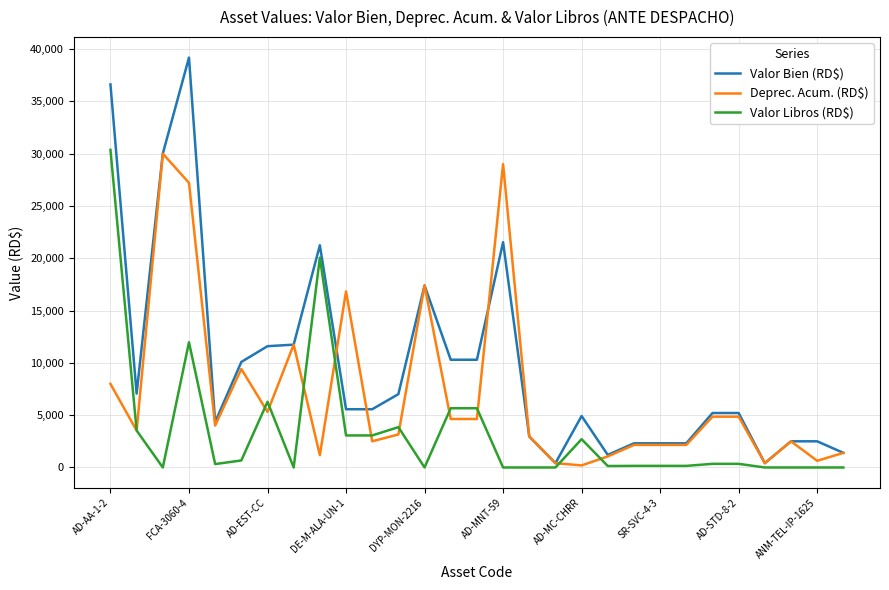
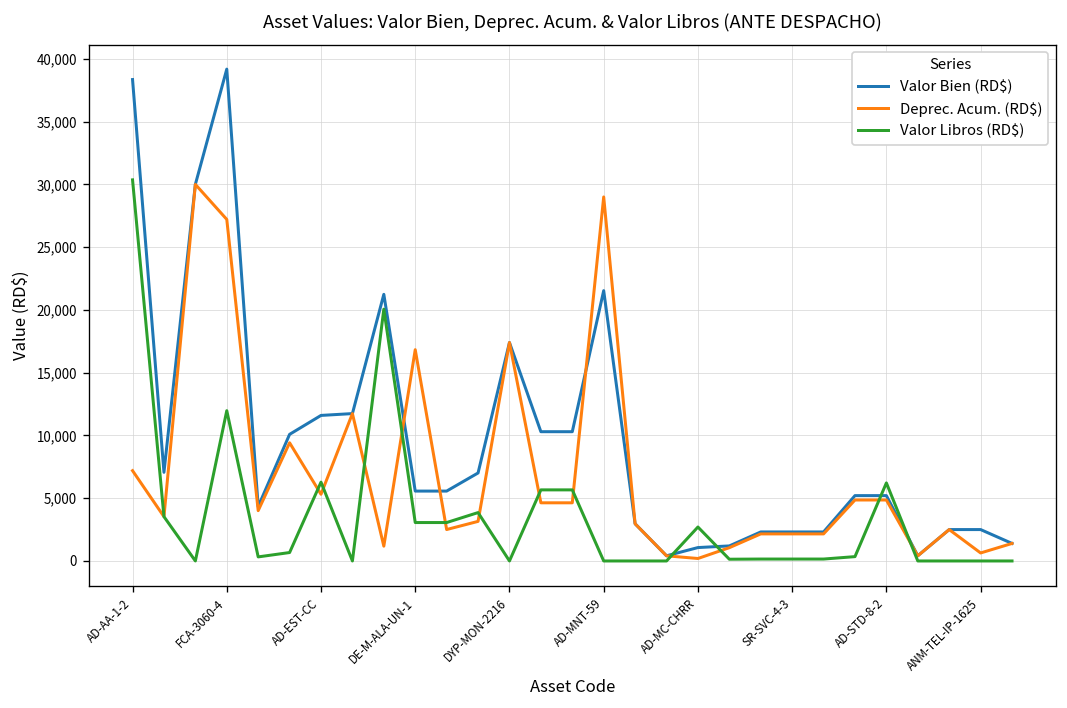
Valor Bien (RD$), AD-AA-1-2: 36,600 -> 38,400
Deprec. Acum. (RD$), AD-AA-1-2: 8,000 -> 7,200
Valor Bien (RD$), AD-MC-CHRR: 4,900 -> 1,100
Valor Libros (RD$), AD-STD-8-2: 300 -> 6,200
